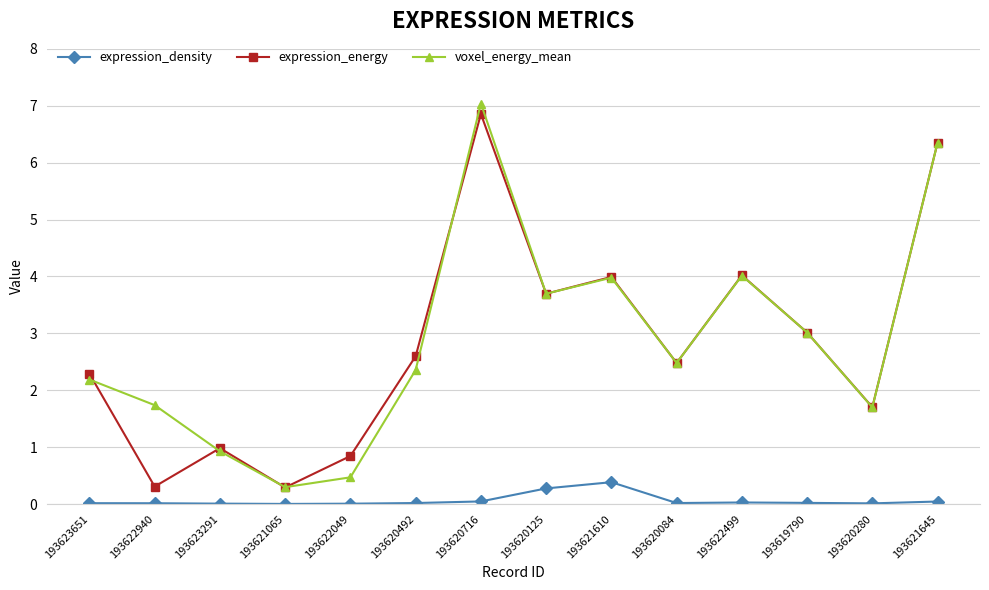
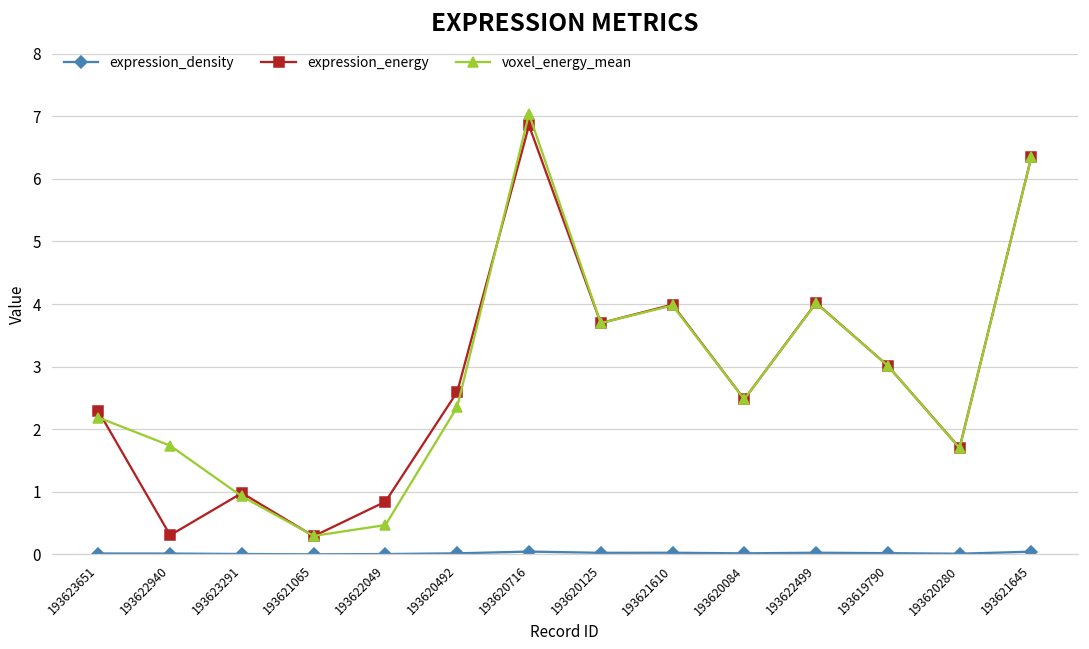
expression_density, 193620125: 0.3 -> 0.0
expression_density, 193621610: 0.4 -> 0.0
